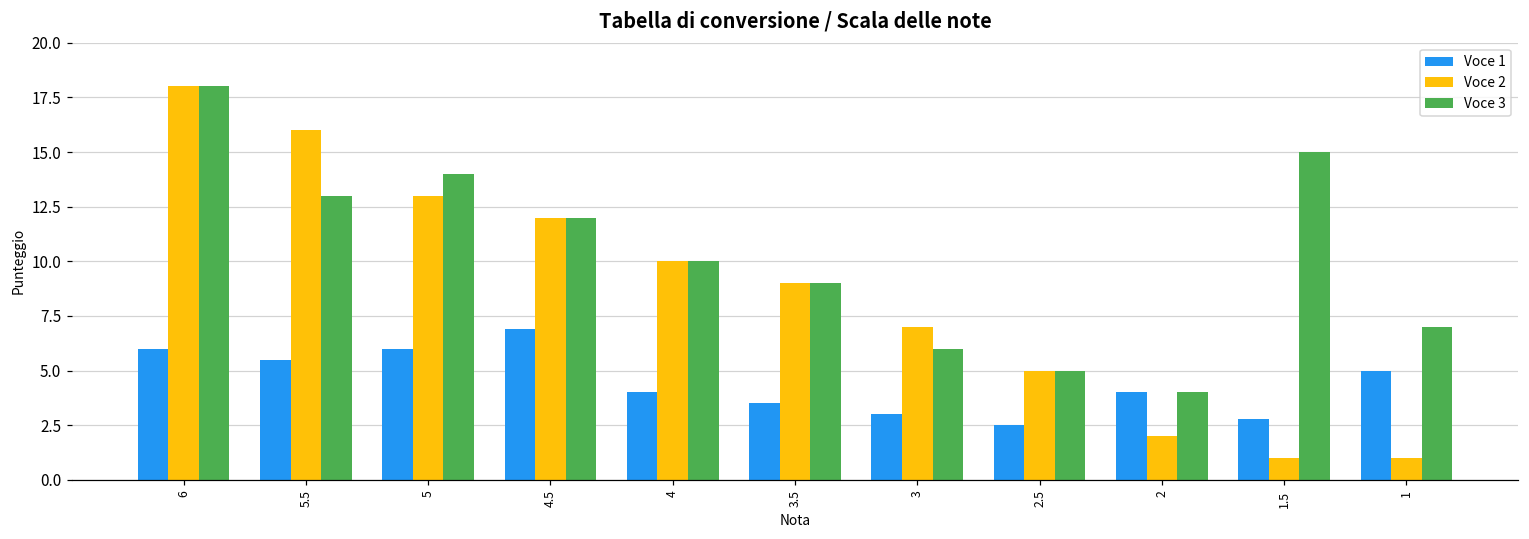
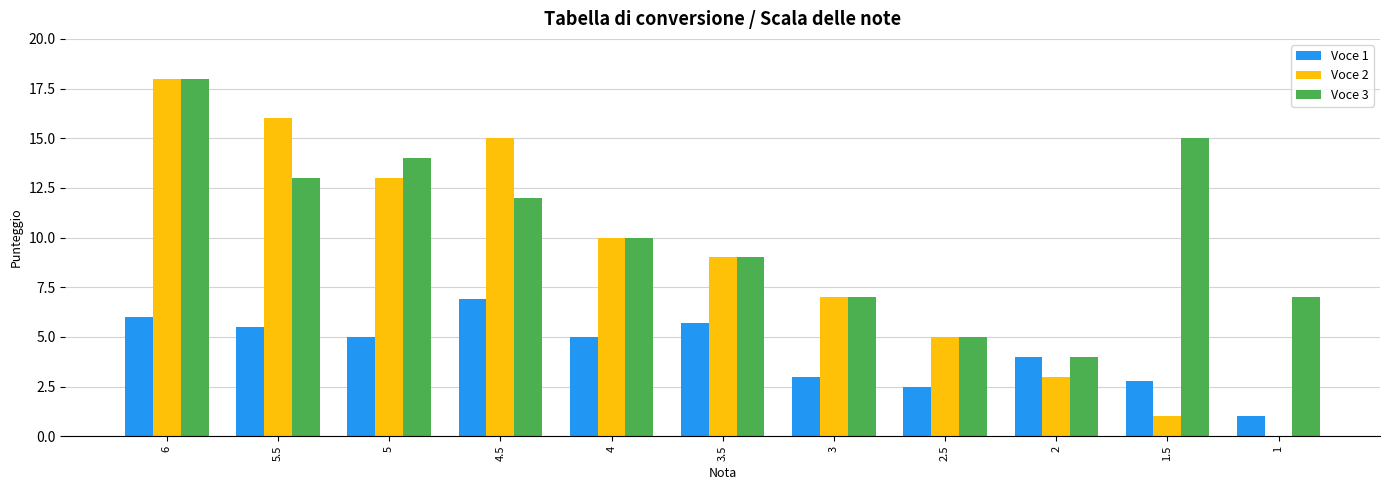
Voce 1, 5: 6 -> 5
Voce 2, 4.5: 12 -> 15
Voce 1, 4: 4 -> 5
Voce 1, 3.5: 3.5 -> 5.7
Voce 3, 3: 6 -> 7
Voce 2, 2: 2 -> 3
Voce 1, 1: 5 -> 1
Voce 2, 1: 1 -> 0
